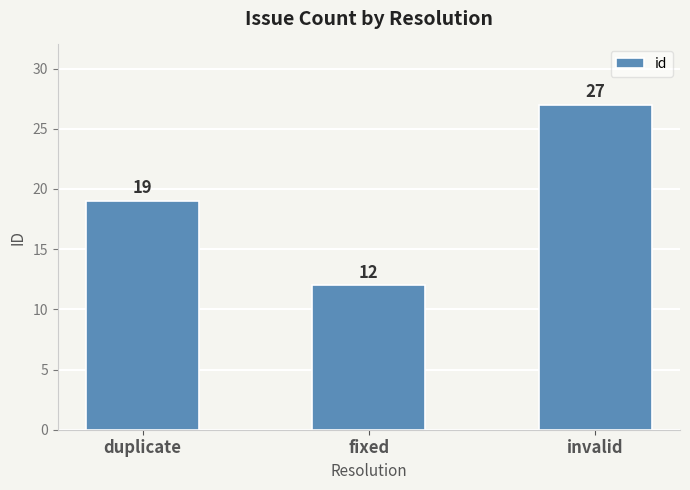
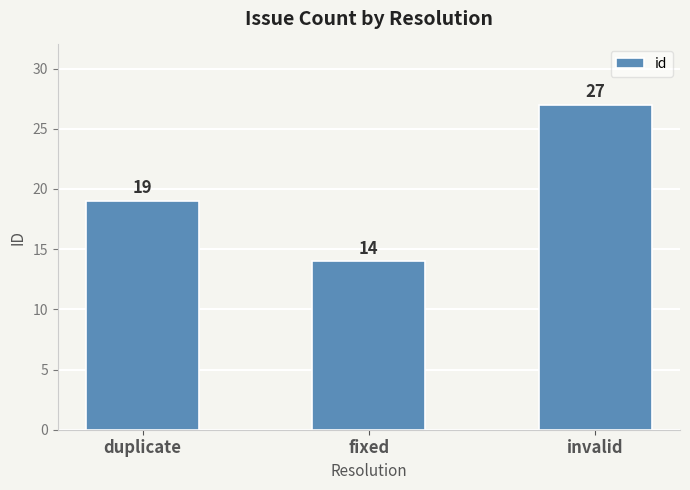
fixed: 12 -> 14
